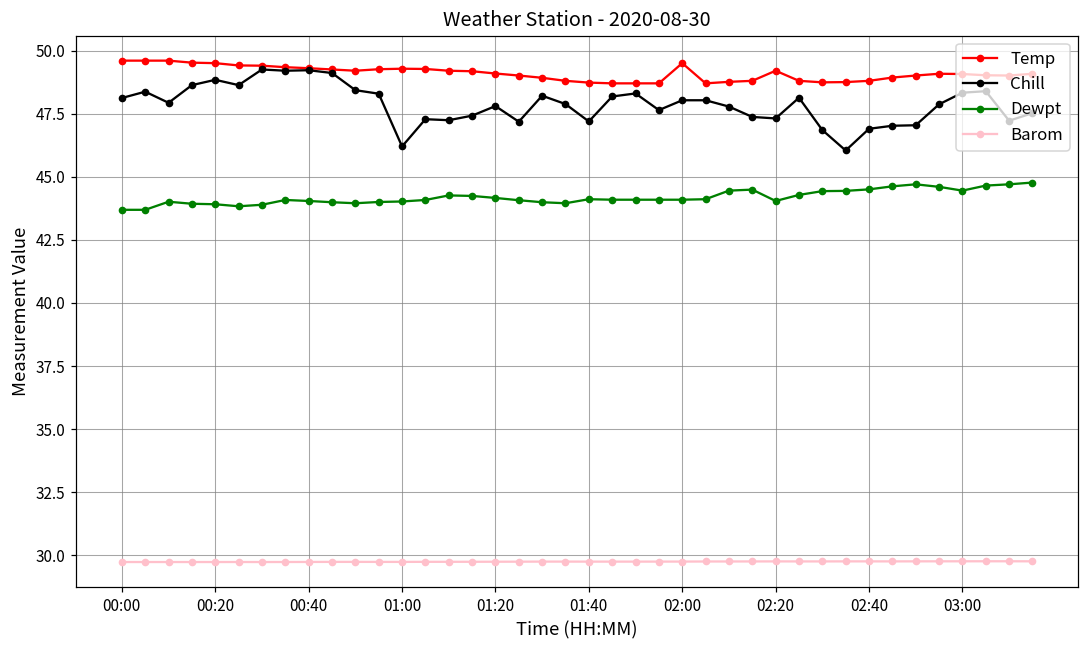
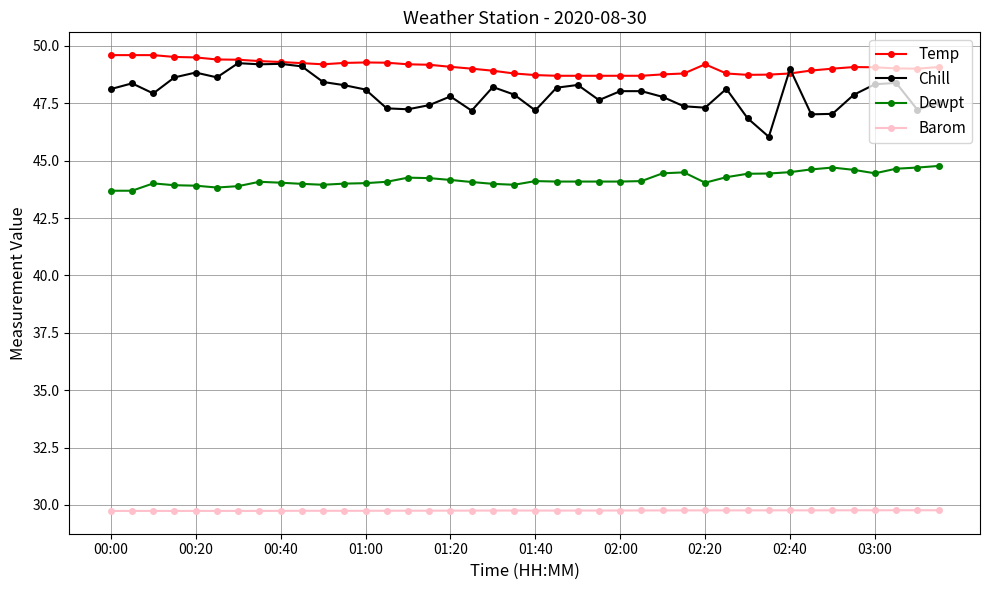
Chill, 01:00: 46.2 -> 48.1
Temp, 02:00: 49.5 -> 48.7
Chill, 02:40: 46.9 -> 49.0
